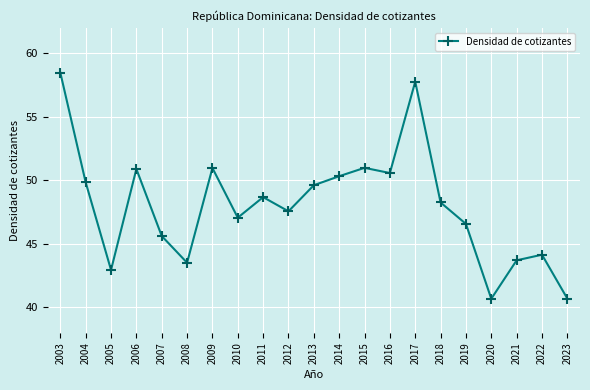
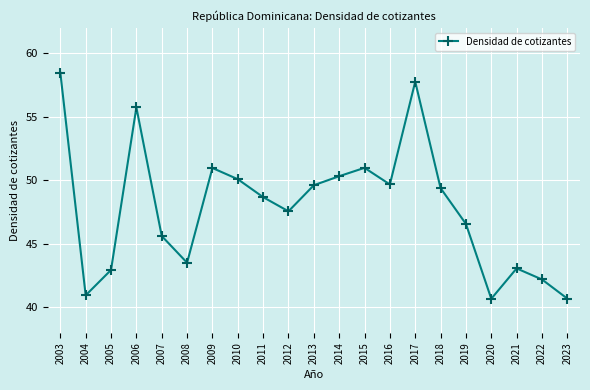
2004: 49.8 -> 41.0
2006: 50.9 -> 55.7
2010: 47.1 -> 50.1
2016: 50.6 -> 49.7
2018: 48.3 -> 49.4
2021: 43.7 -> 43.1
2022: 44.1 -> 42.2
